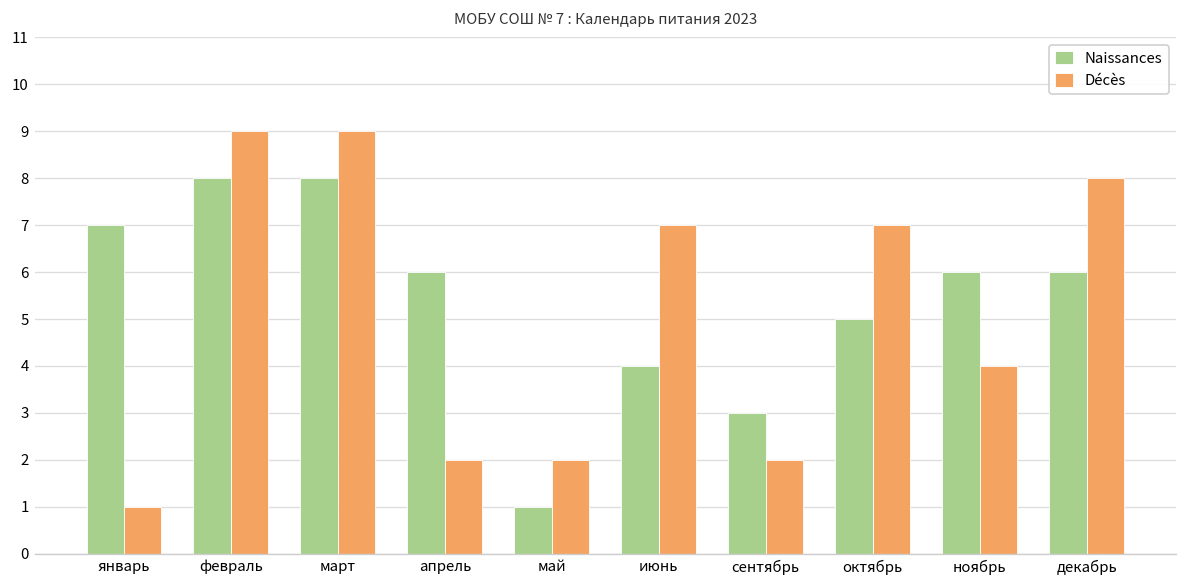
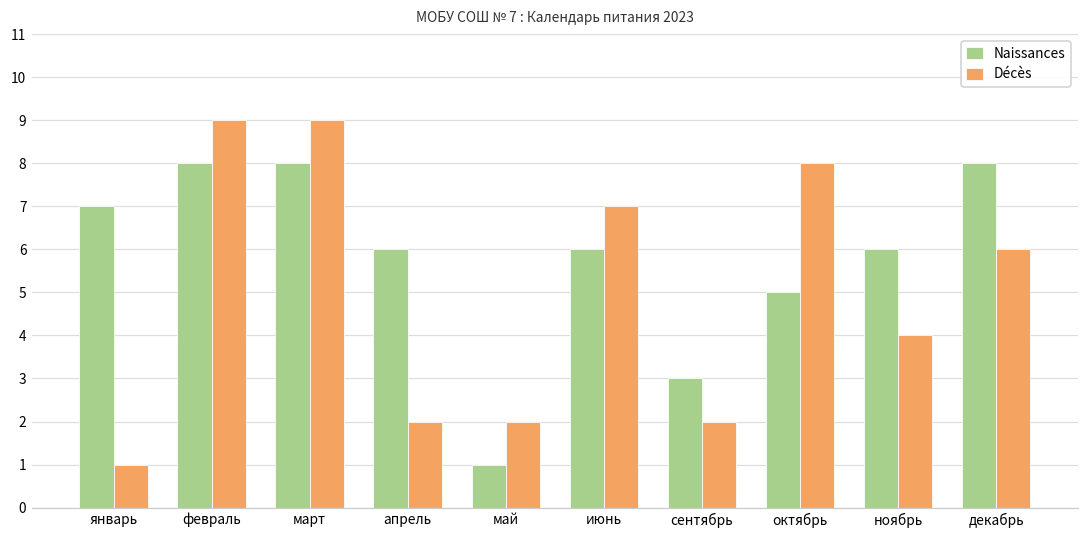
Naissances, июнь: 4 -> 6
Décès, октябрь: 7 -> 8
Naissances, декабрь: 6 -> 8
Décès, декабрь: 8 -> 6
